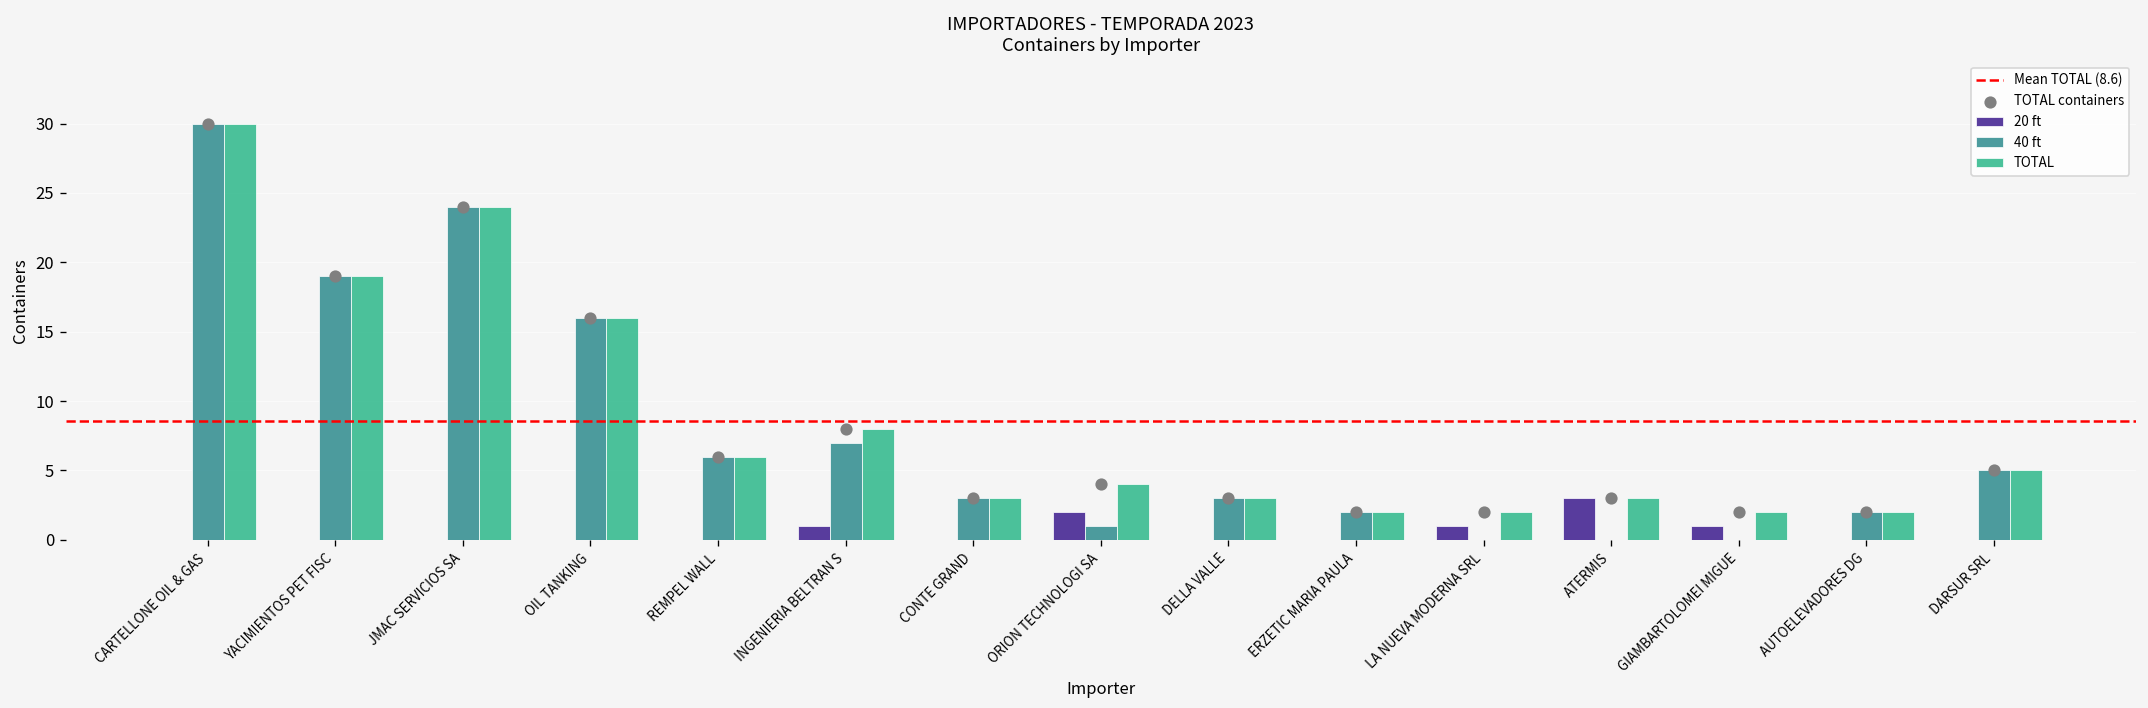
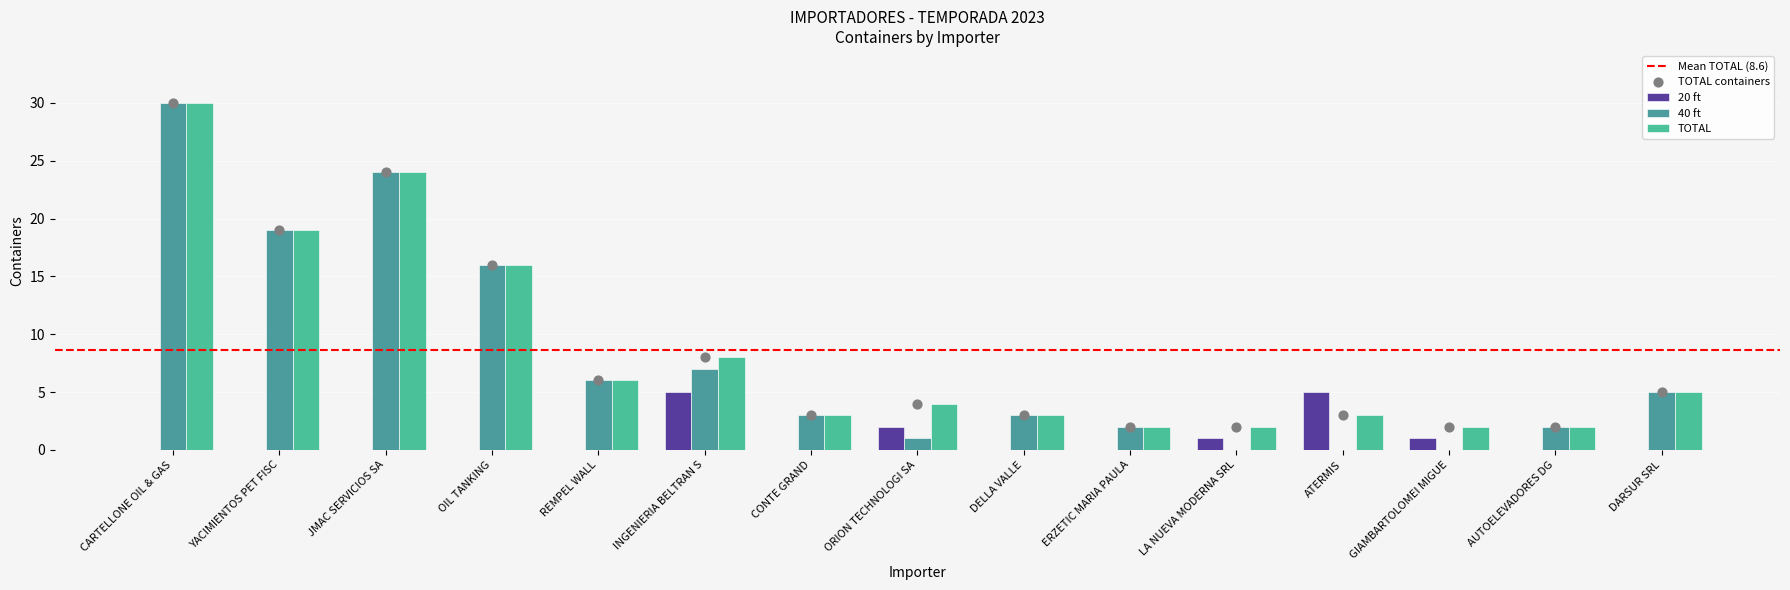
20 ft, INGENIERIA BELTRAN S: 1 -> 5
20 ft, ATERMIS: 3 -> 5
